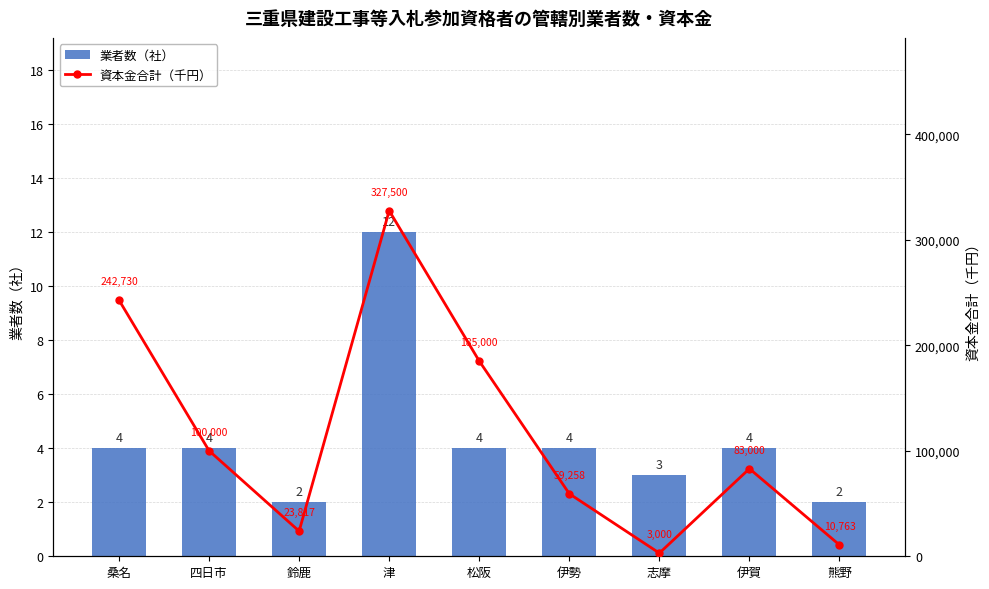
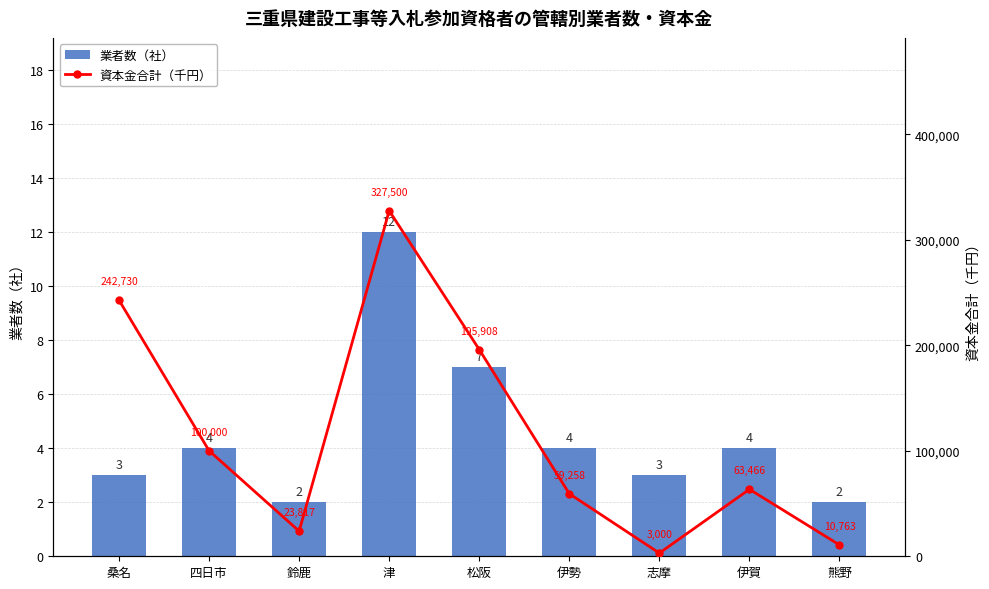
業者数（社）, 桑名: 4 -> 3
業者数（社）, 松阪: 4 -> 7
資本金合計（千円）, 松阪: 185,000 -> 195,908
資本金合計（千円）, 伊賀: 83,000 -> 63,466
